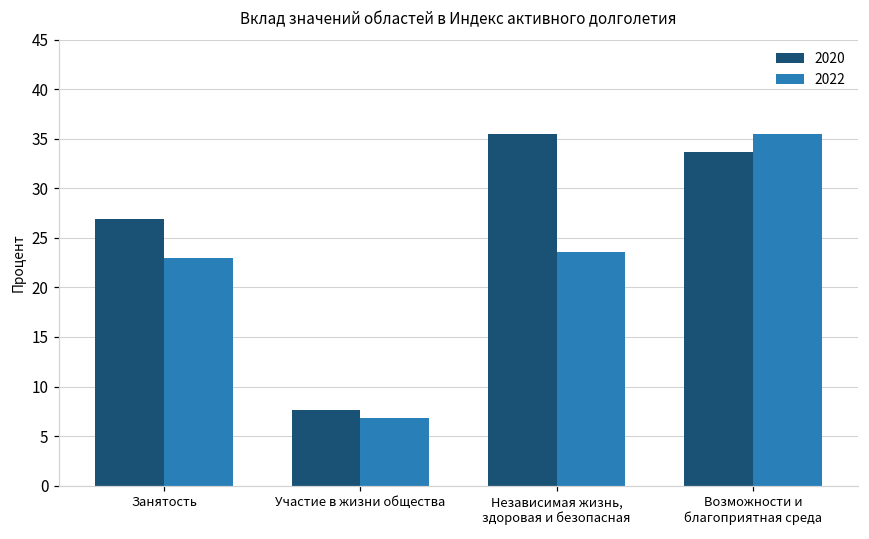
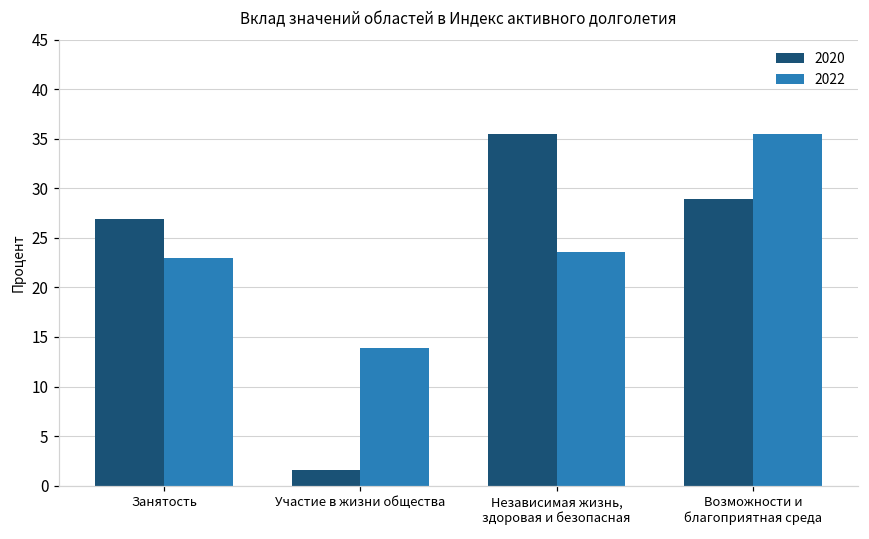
2020, Участие в жизни общества: 8 -> 2
2022, Участие в жизни общества: 7 -> 14
2020, Возможности и благоприятная среда: 34 -> 29
